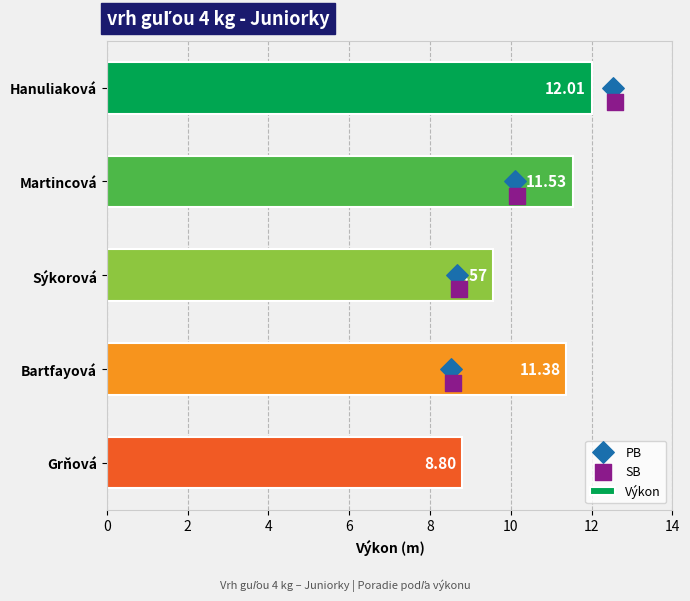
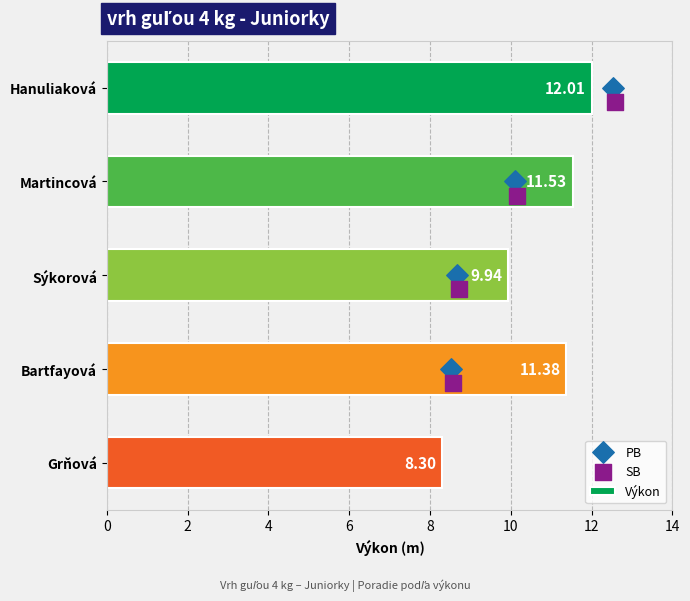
Výkon, Sýkorová: 9.57 -> 9.94
Výkon, Grňová: 8.80 -> 8.30
